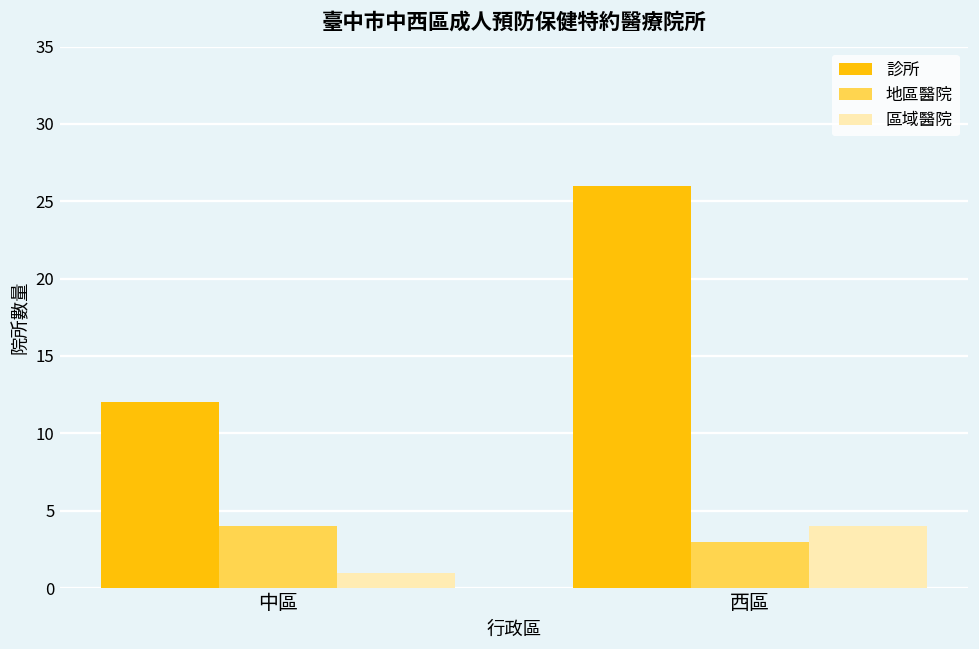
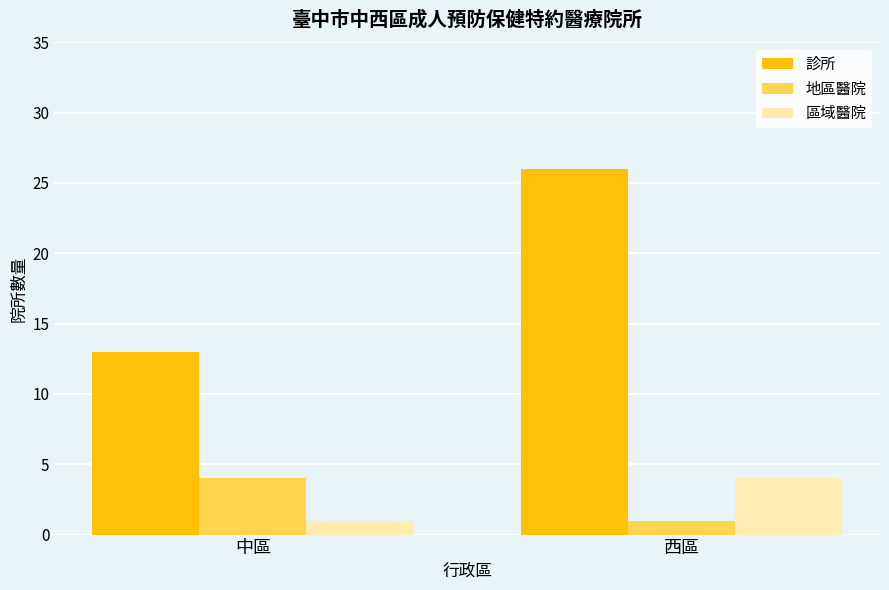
診所, 中區: 12 -> 13
地區醫院, 西區: 3 -> 1
